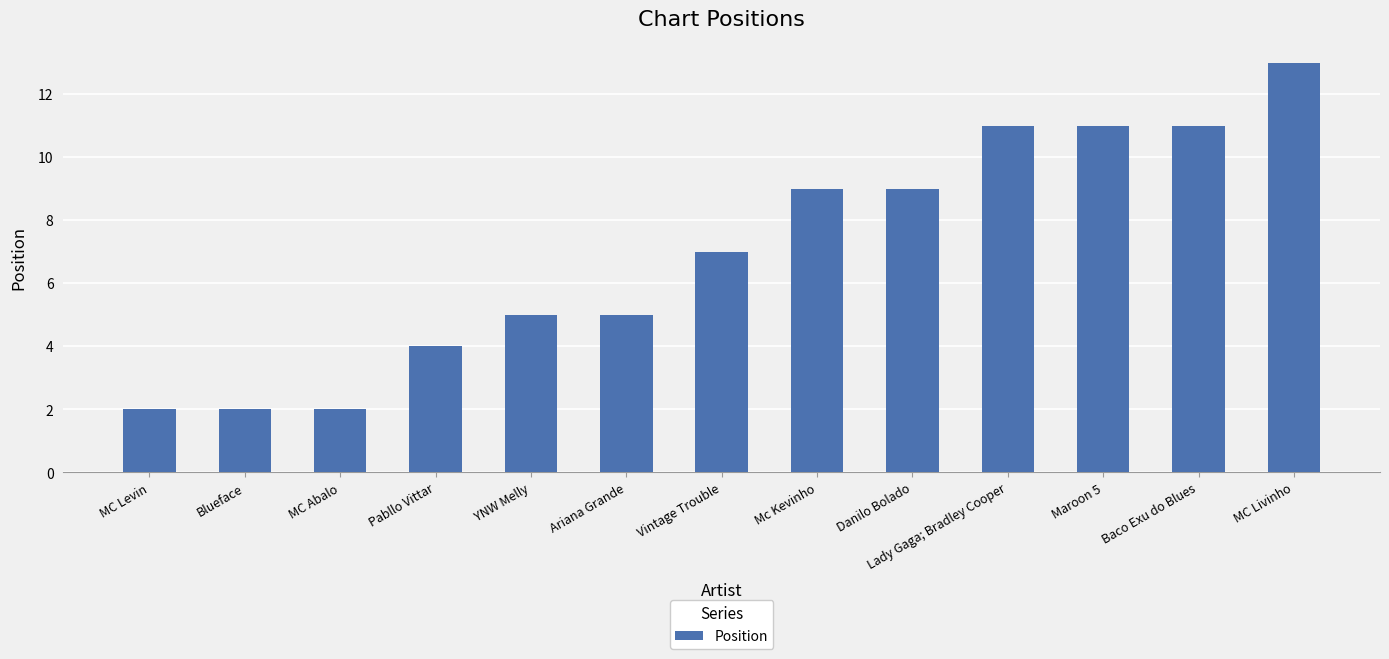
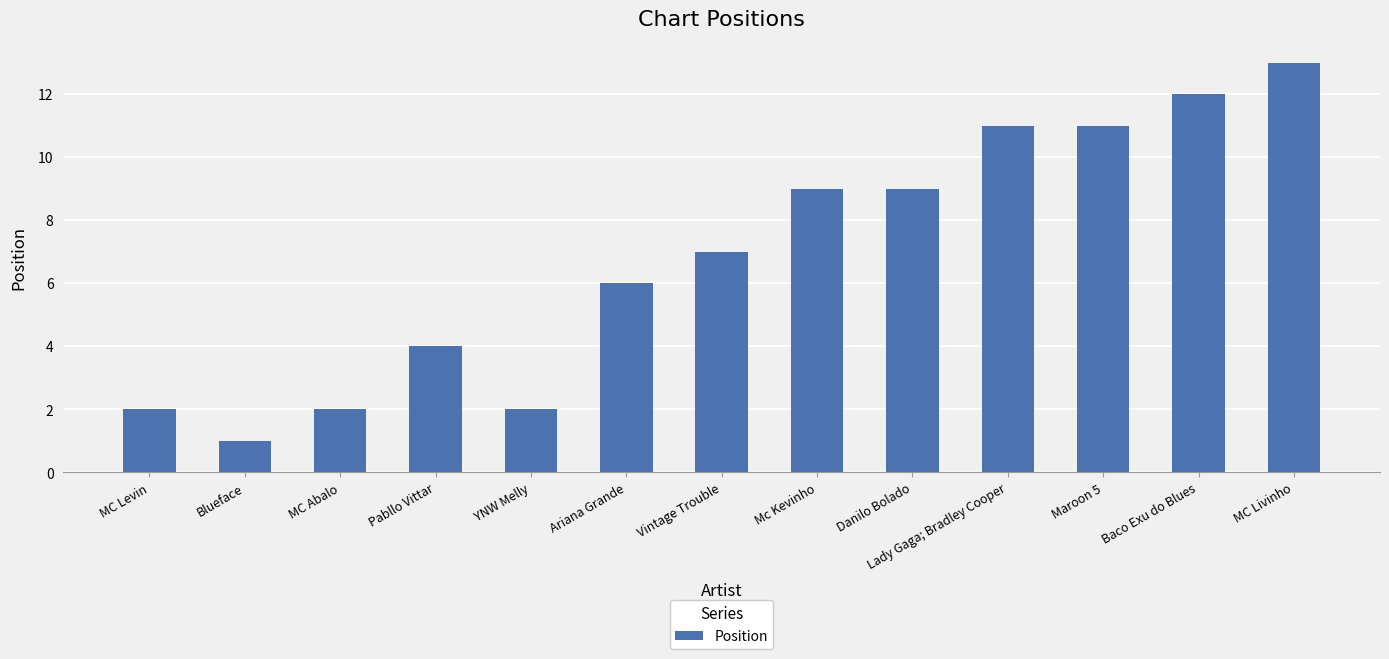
Blueface: 2 -> 1
YNW Melly: 5 -> 2
Ariana Grande: 5 -> 6
Baco Exu do Blues: 11 -> 12
